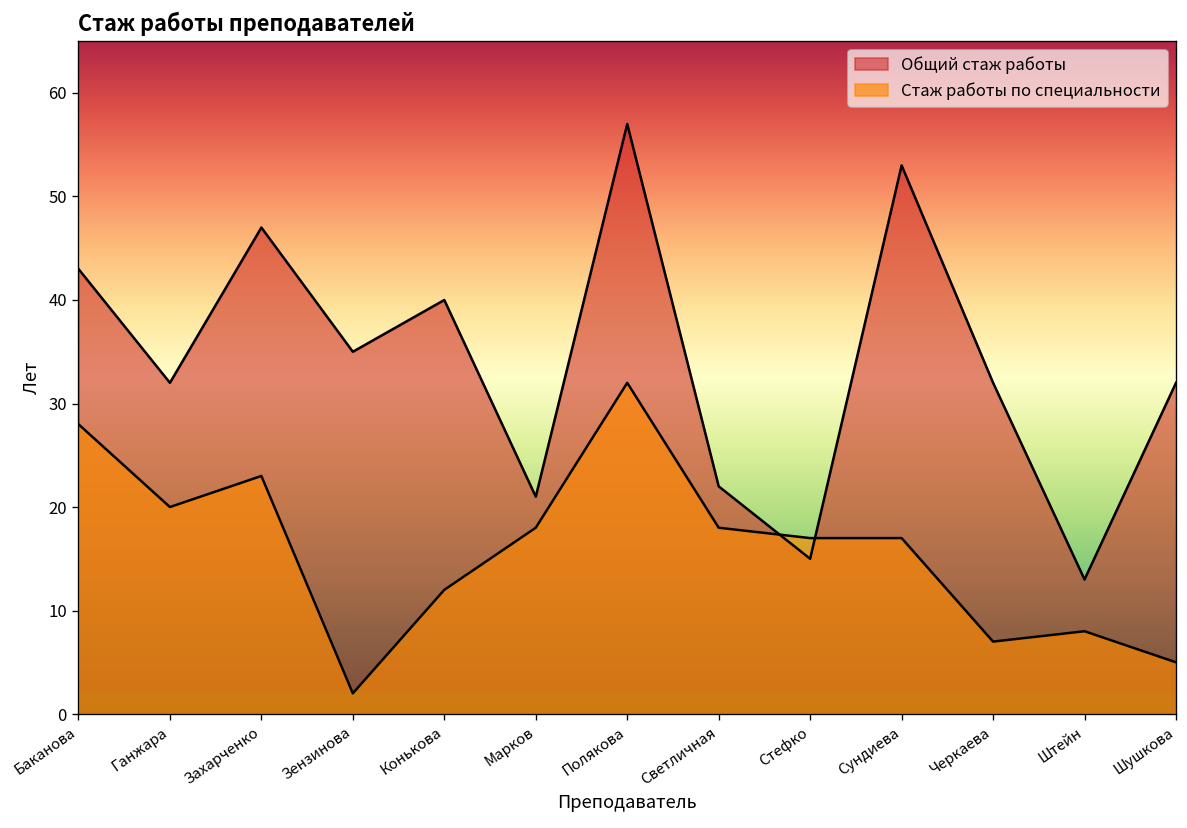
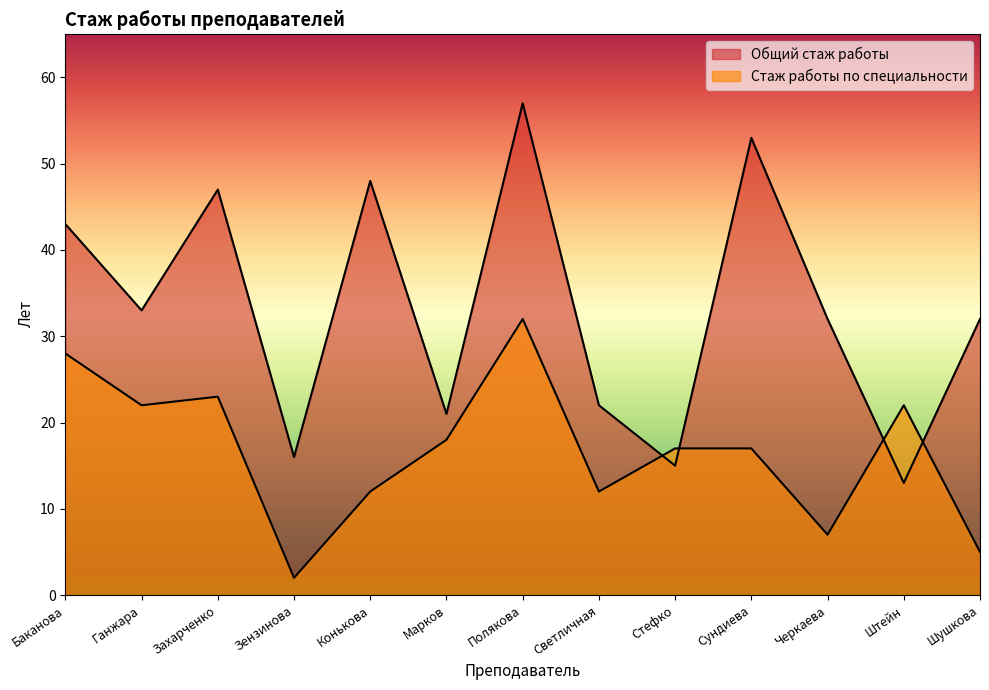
Общий стаж работы, Ганжара: 32 -> 33
Стаж работы по специальности, Ганжара: 20 -> 22
Общий стаж работы, Зензинова: 35 -> 16
Общий стаж работы, Конькова: 40 -> 48
Стаж работы по специальности, Светличная: 18 -> 12
Стаж работы по специальности, Штейн: 8 -> 22
